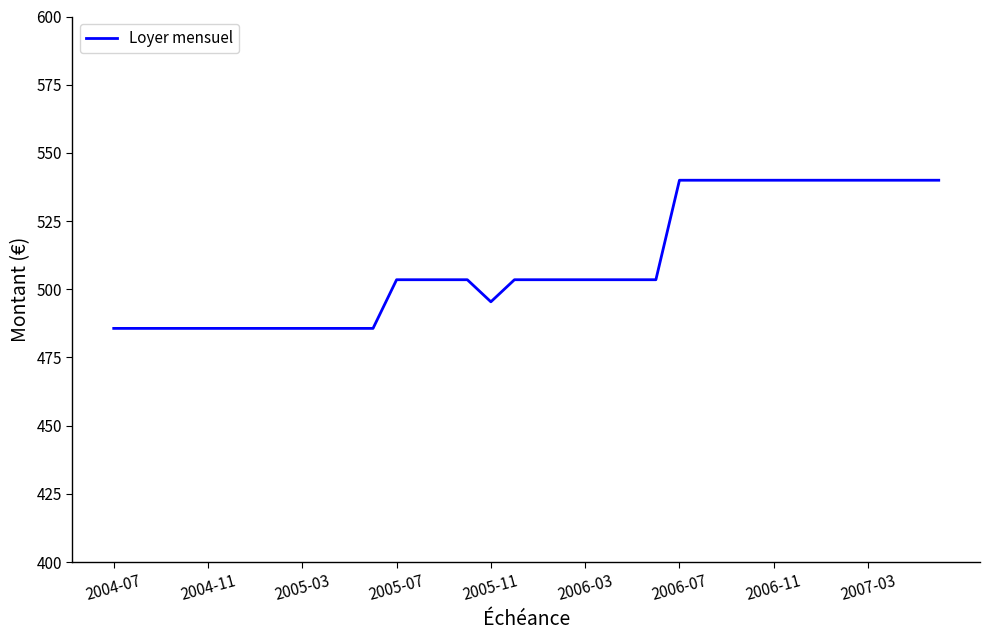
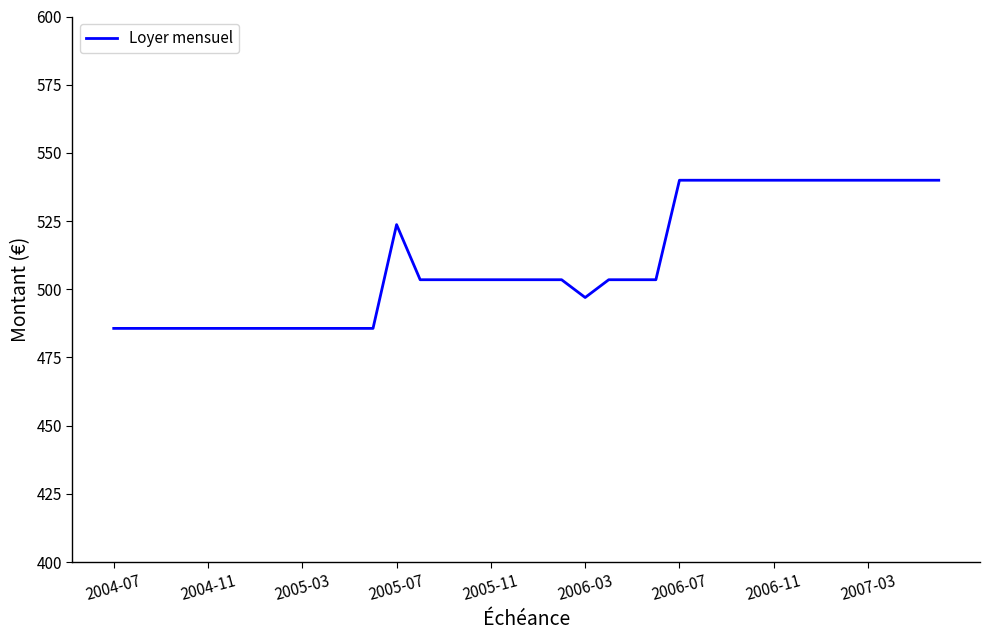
2005-07: 504 -> 524
2005-11: 495 -> 504
2006-03: 504 -> 497
